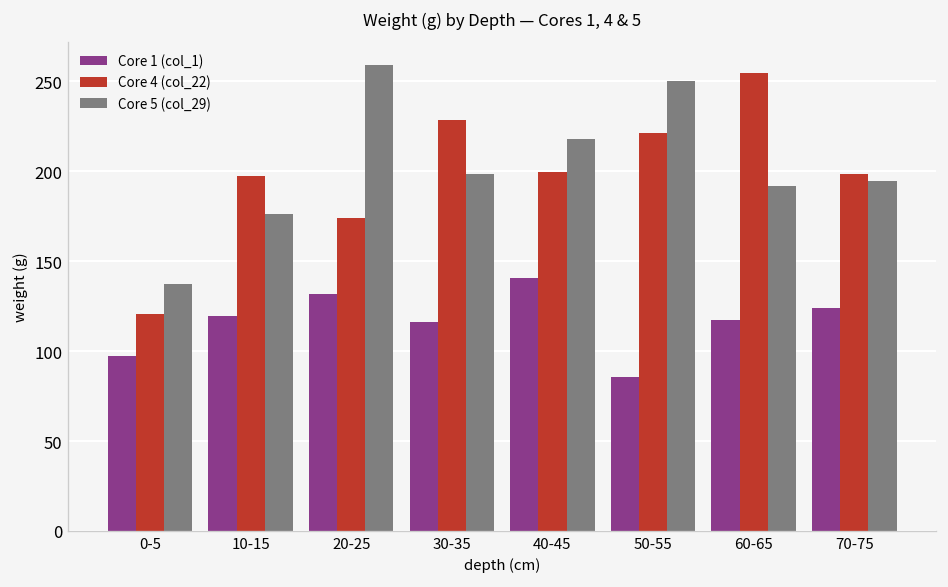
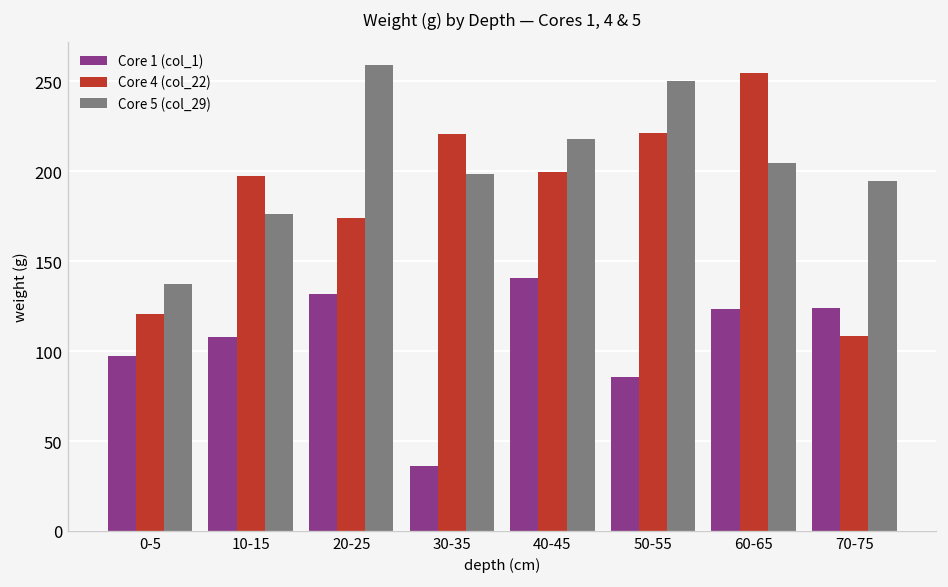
Core 1 (col_1), 10-15: 119 -> 108
Core 1 (col_1), 30-35: 116 -> 36
Core 4 (col_22), 30-35: 228 -> 221
Core 1 (col_1), 60-65: 117 -> 124
Core 5 (col_29), 60-65: 192 -> 205
Core 4 (col_22), 70-75: 198 -> 109
